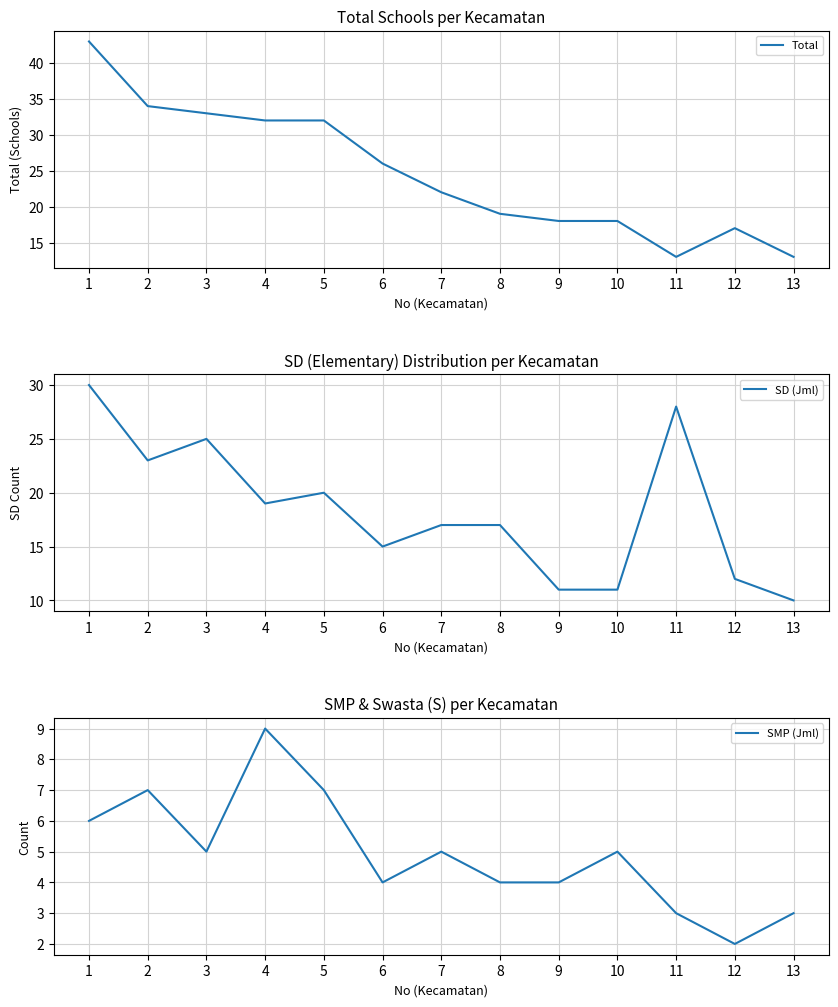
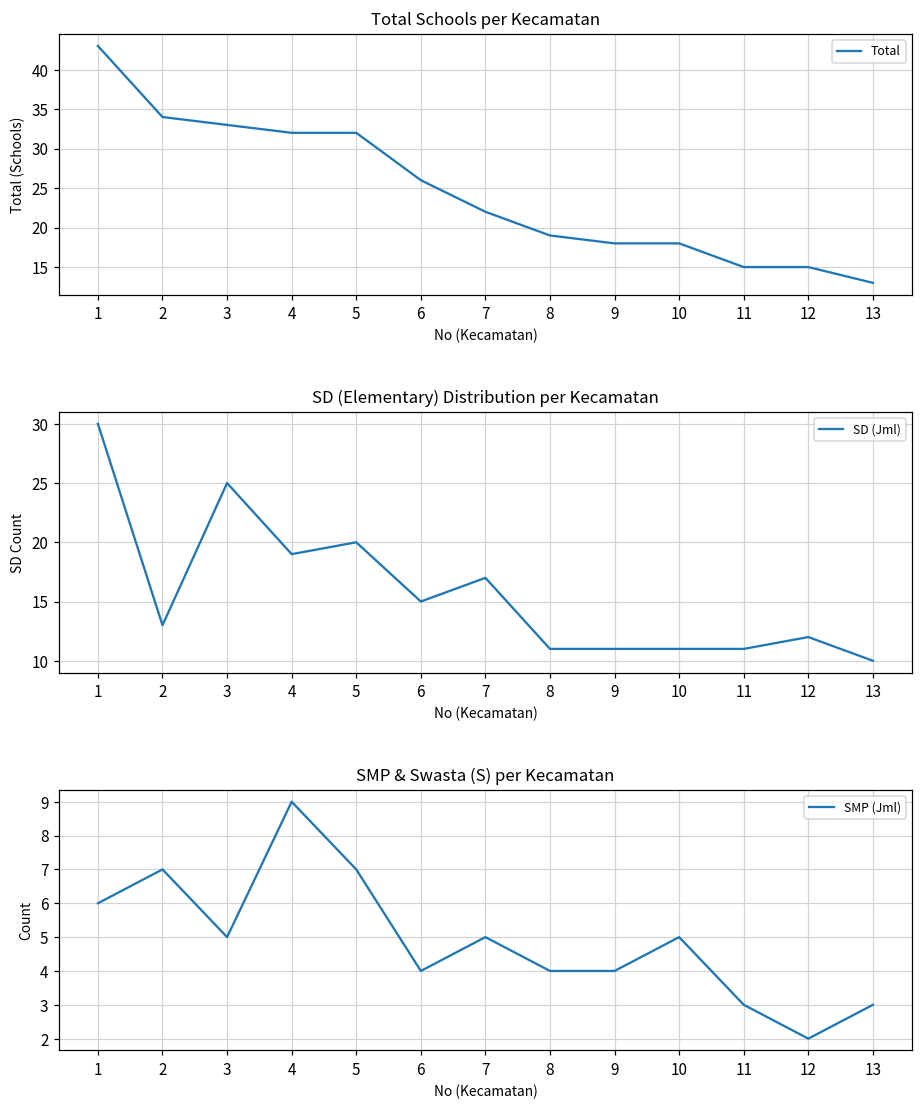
Total Schools per Kecamatan, 11: 13 -> 15
Total Schools per Kecamatan, 12: 17 -> 15
SD (Elementary) Distribution per Kecamatan, 2: 23 -> 13
SD (Elementary) Distribution per Kecamatan, 8: 17 -> 11
SD (Elementary) Distribution per Kecamatan, 11: 28 -> 11
